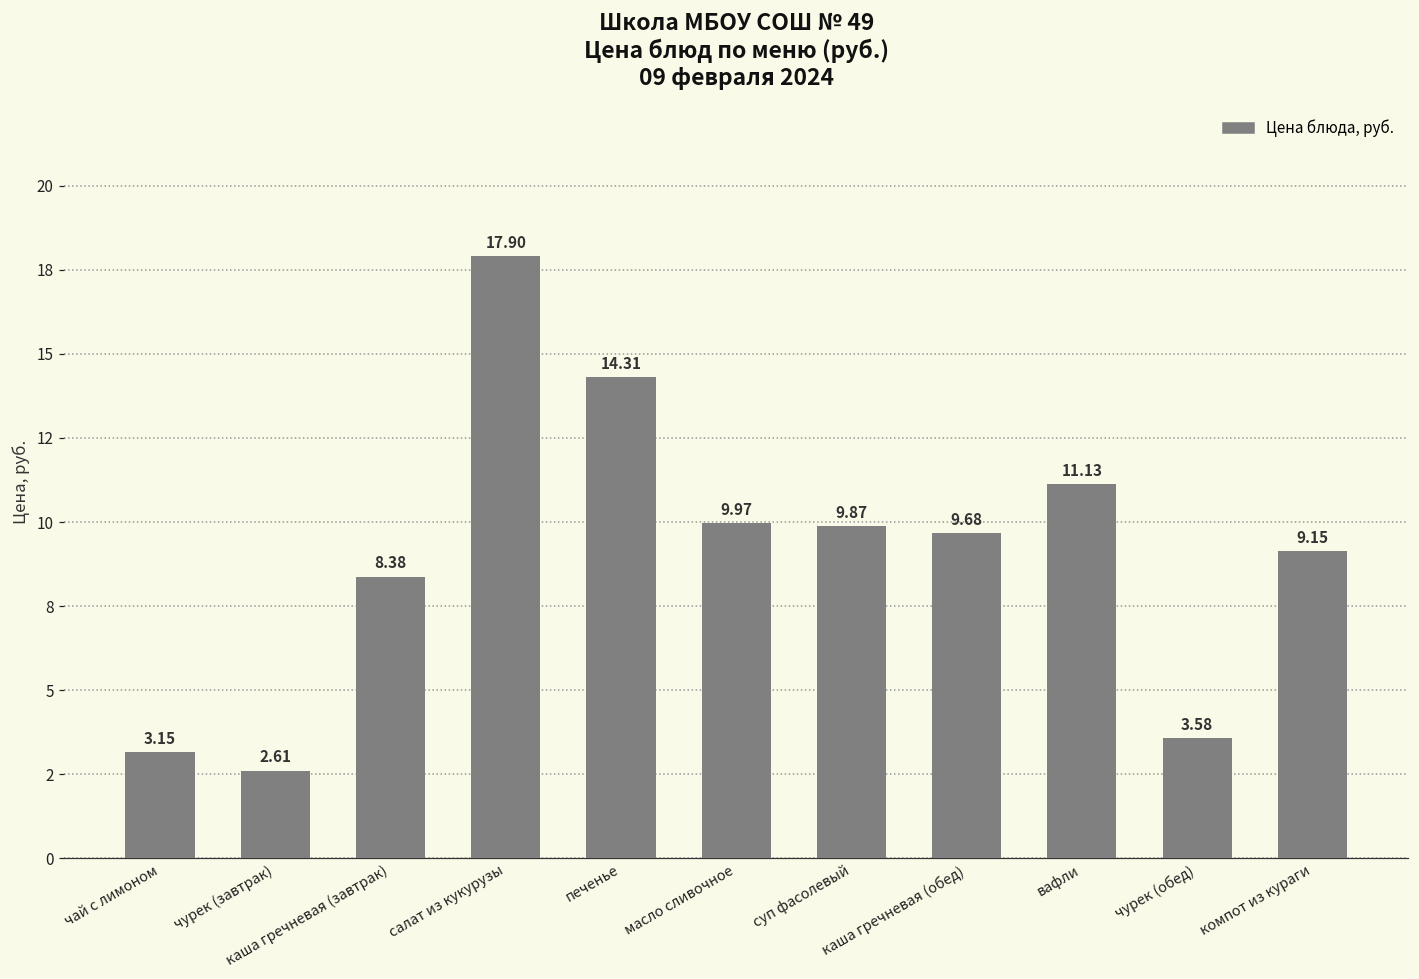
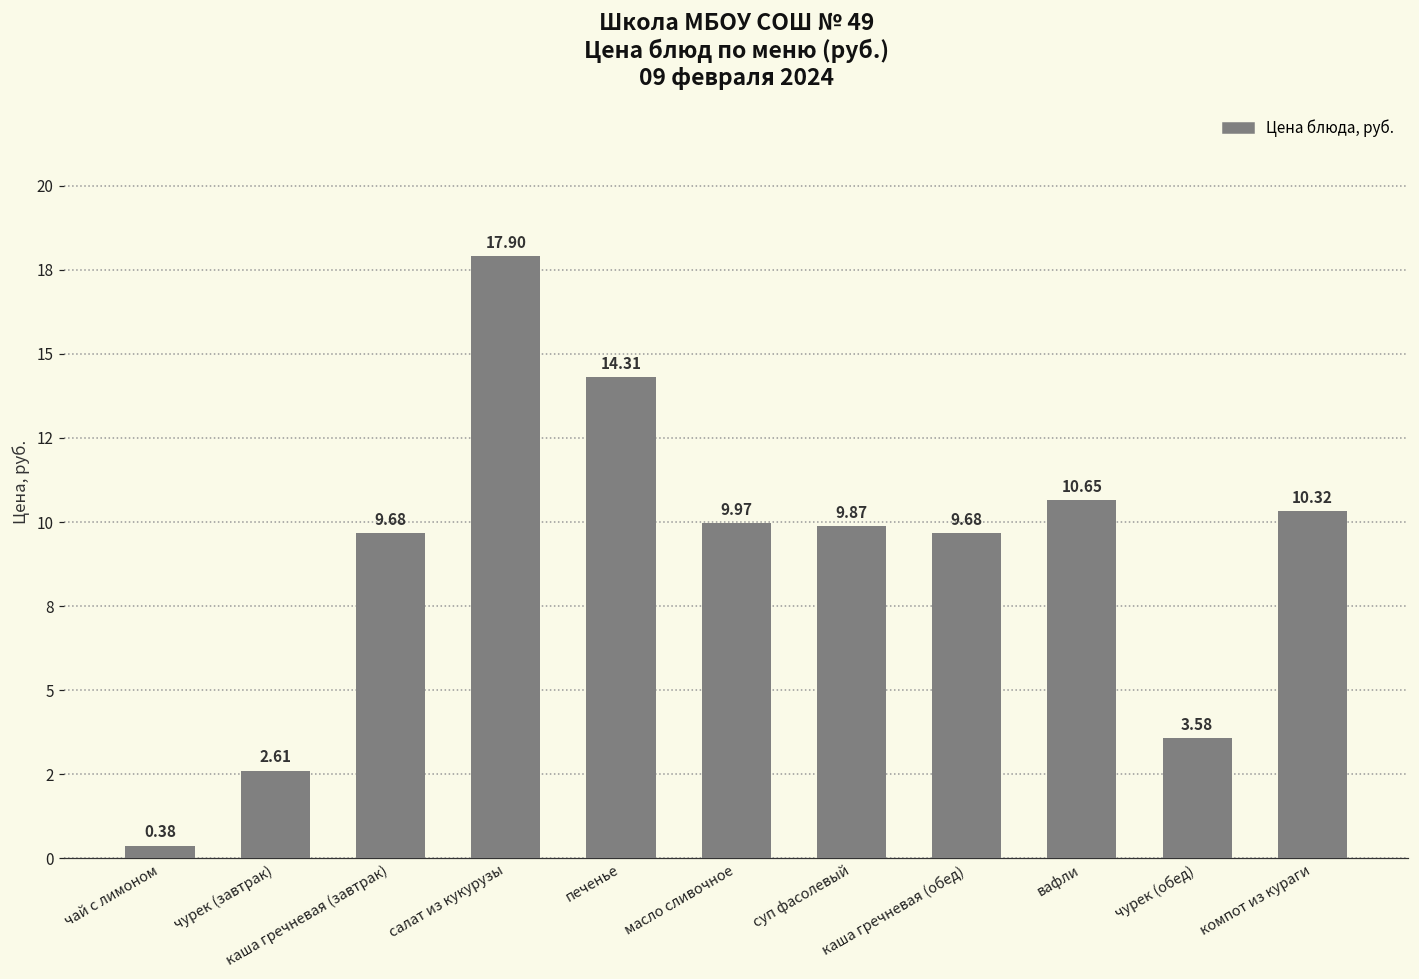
чай с лимоном: 3.15 -> 0.38
каша гречневая (завтрак): 8.38 -> 9.68
вафли: 11.13 -> 10.65
компот из кураги: 9.15 -> 10.32
